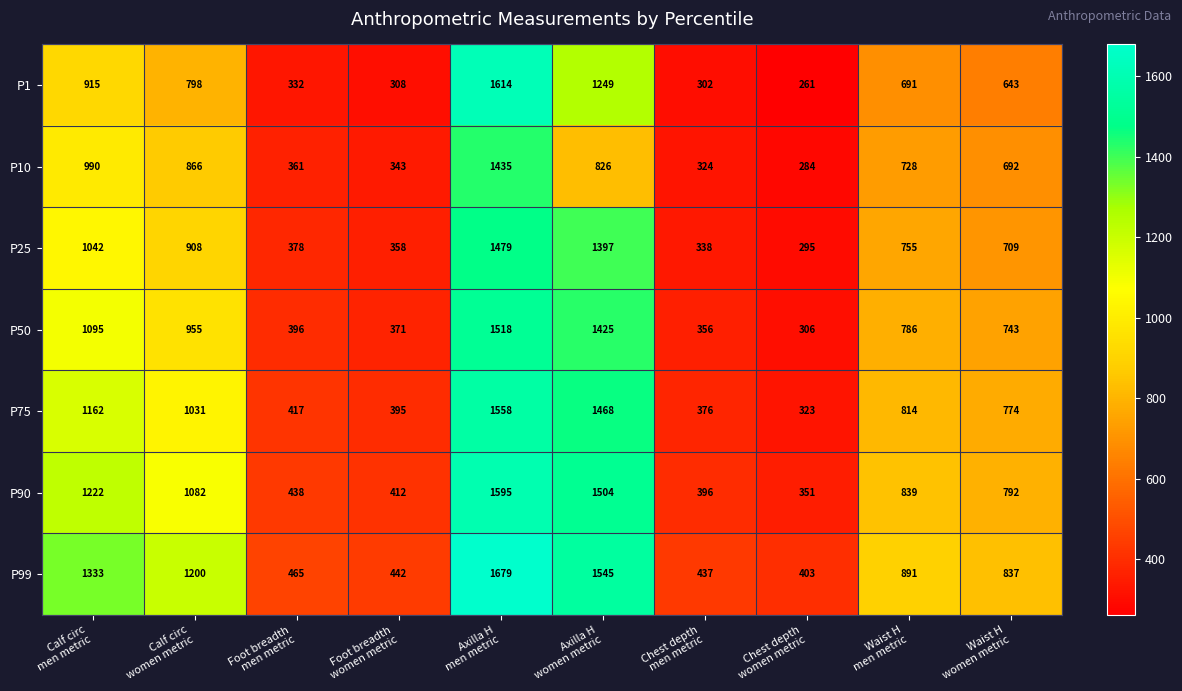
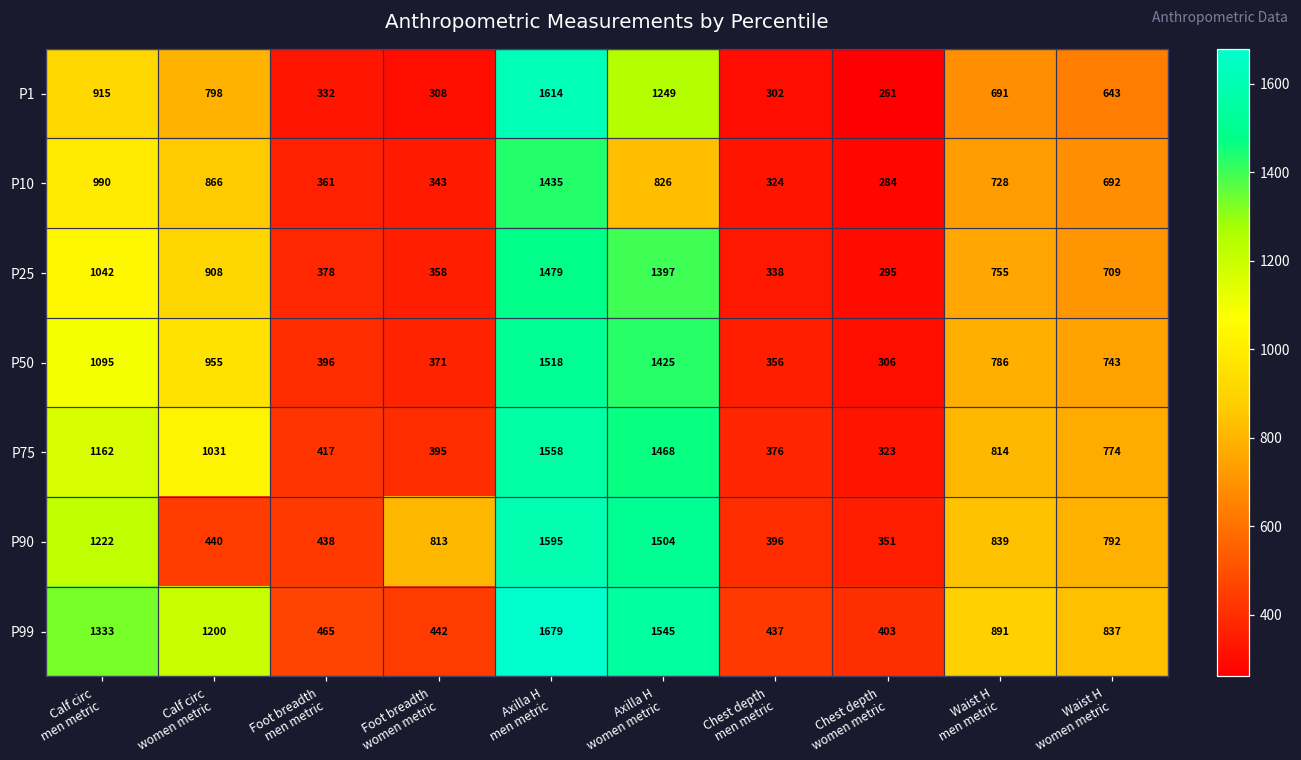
P90, Calf circ women metric: 1082 -> 440
P90, Foot breadth women metric: 412 -> 813
